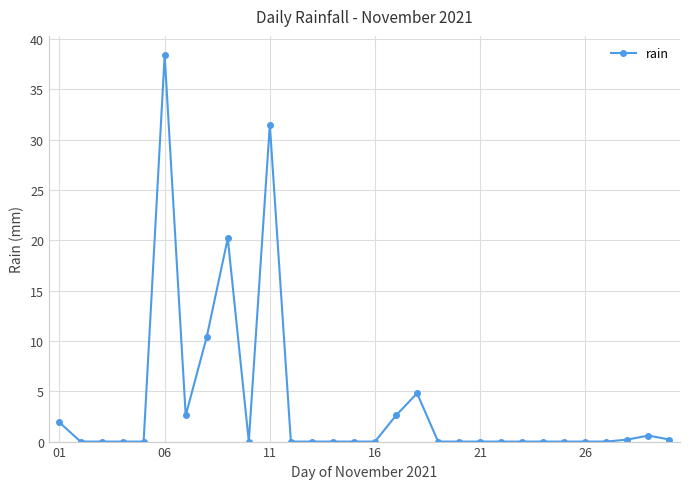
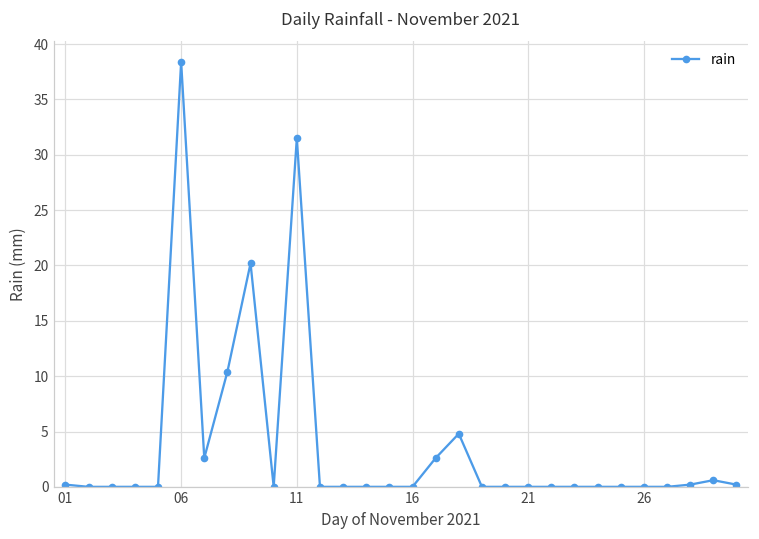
01: 1.9 -> 0.2
